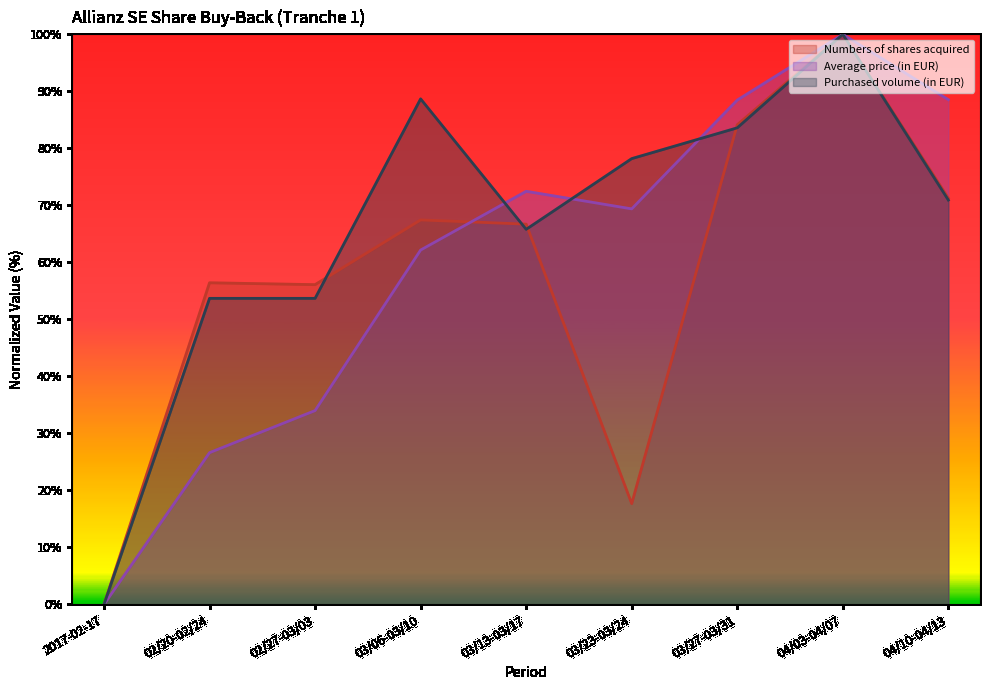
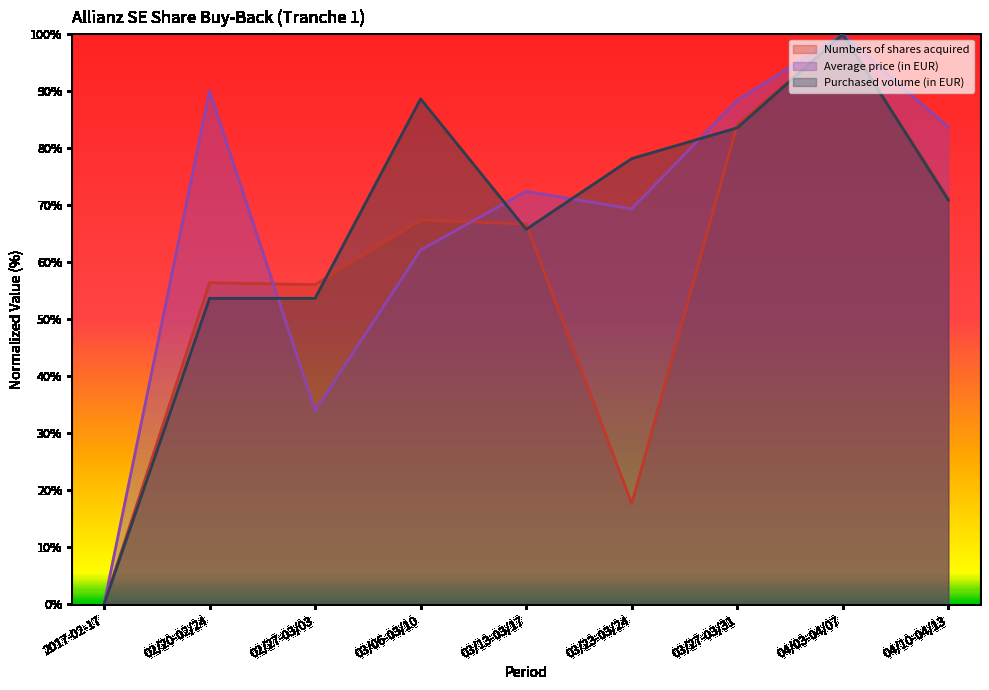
Average price (in EUR), 02/20-02/24: 27% -> 90%
Average price (in EUR), 04/10-04/13: 89% -> 84%
